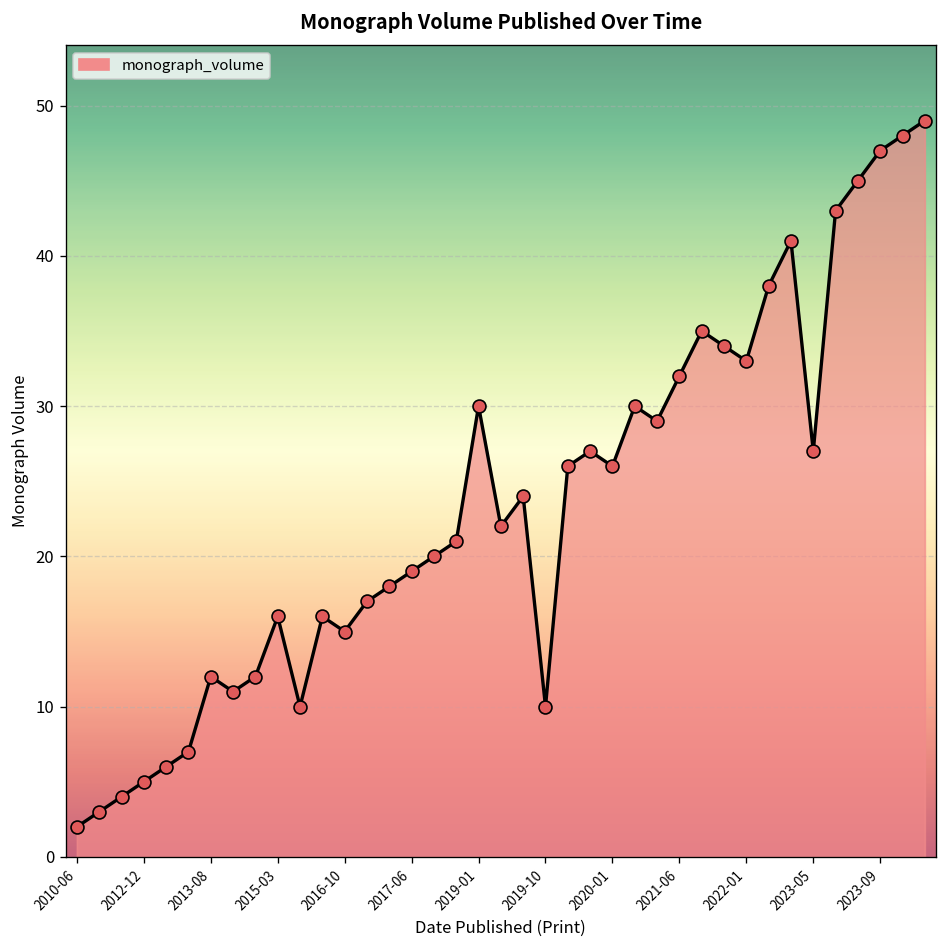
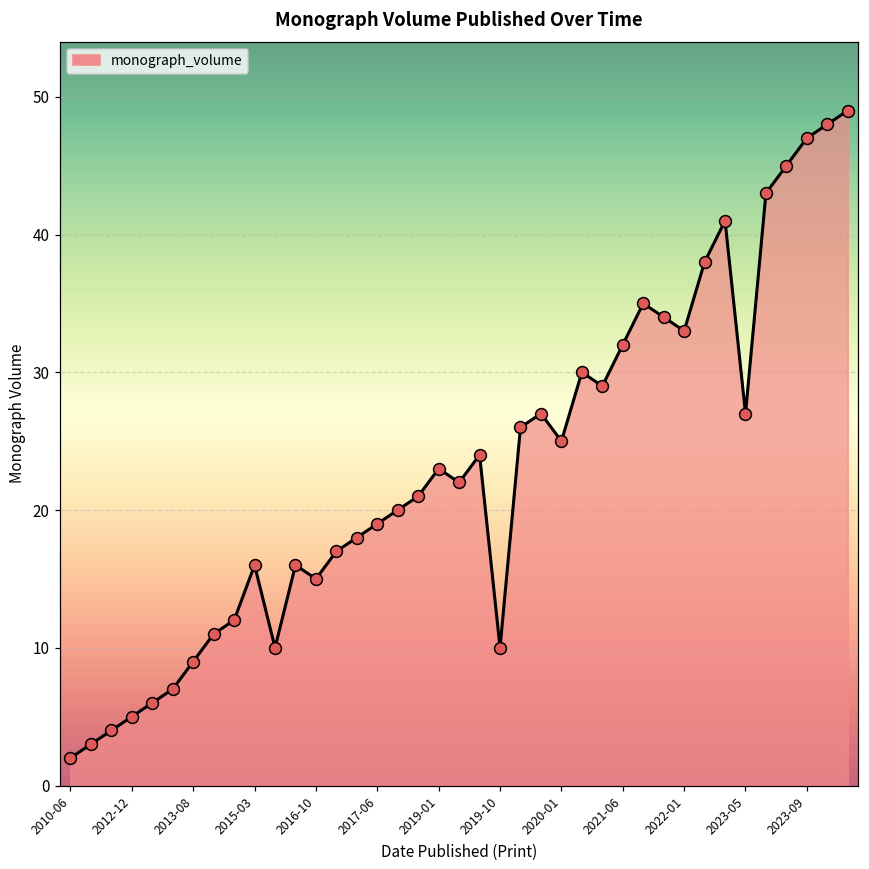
2013-08: 12 -> 9
2019-01: 30 -> 23
2020-01: 26 -> 25
